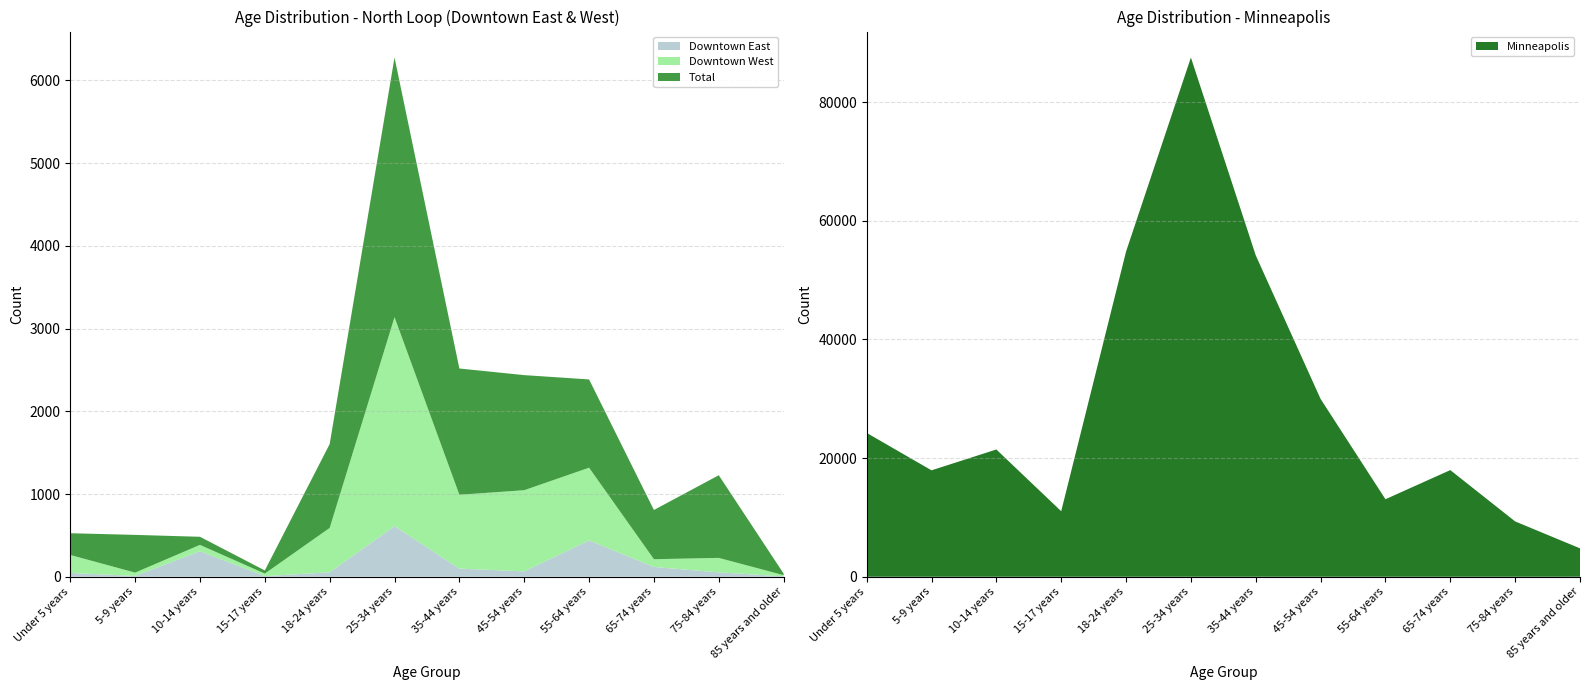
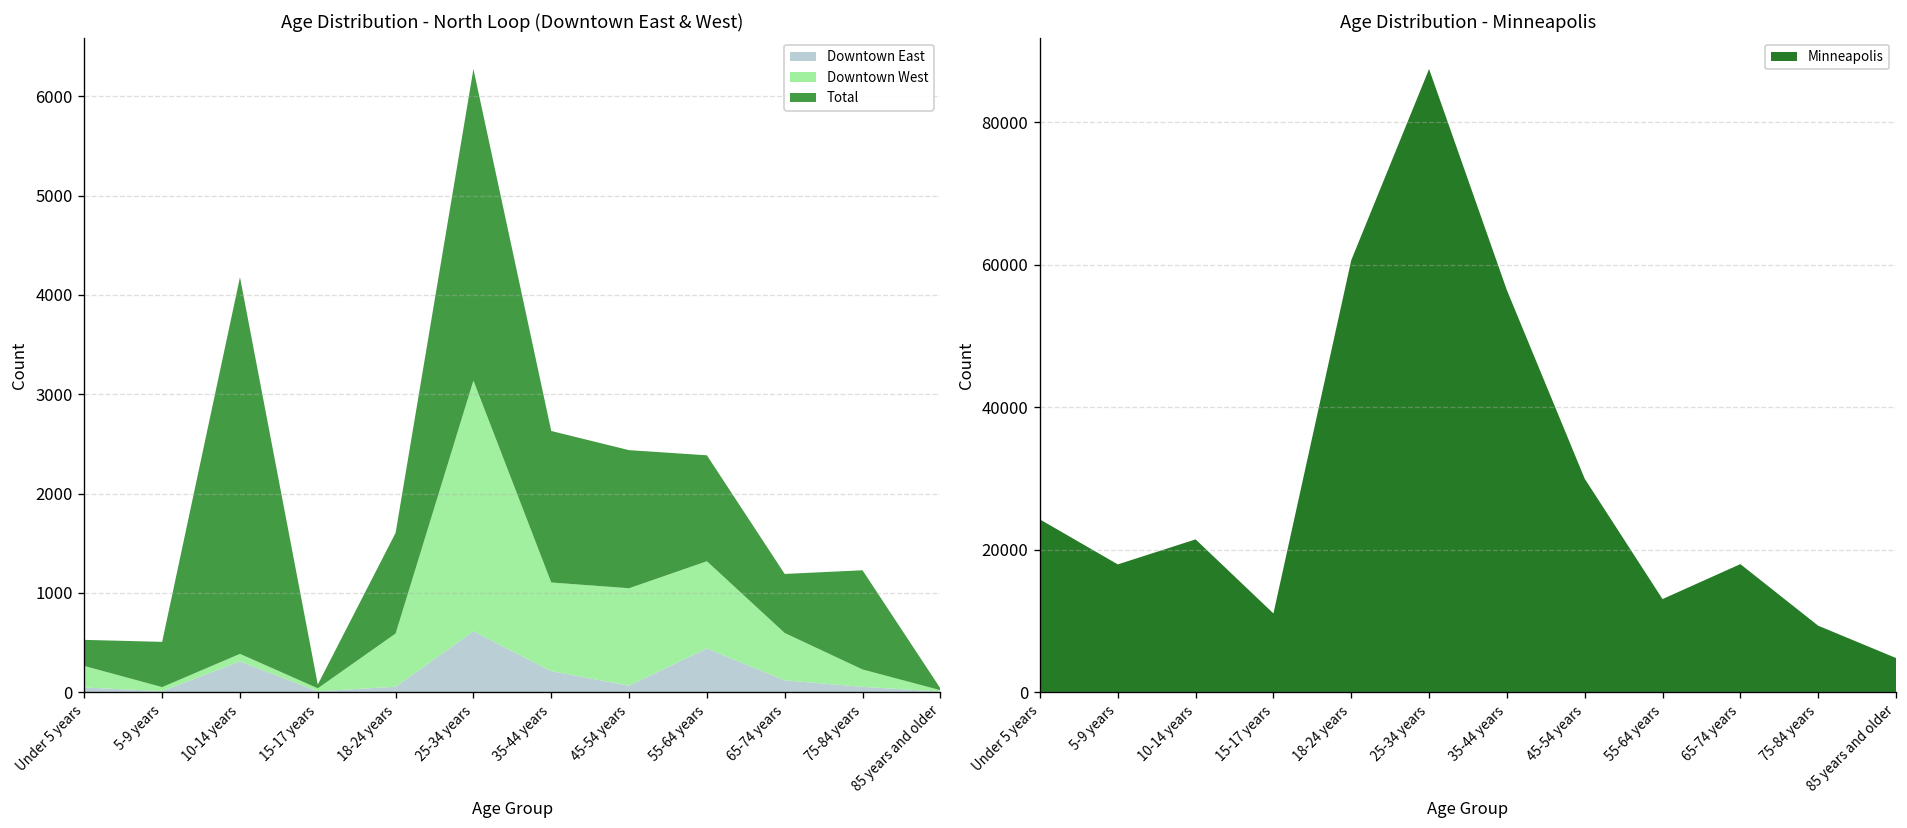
Age Distribution - North Loop (Downtown East & West), Total, 10-14 years: 100 -> 3800
Age Distribution - North Loop (Downtown East & West), Downtown East, 35-44 years: 100 -> 200
Age Distribution - North Loop (Downtown East & West), Downtown West, 65-74 years: 100 -> 500
Age Distribution - Minneapolis, 18-24 years: 55000 -> 61000
Age Distribution - Minneapolis, 35-44 years: 54000 -> 56000
